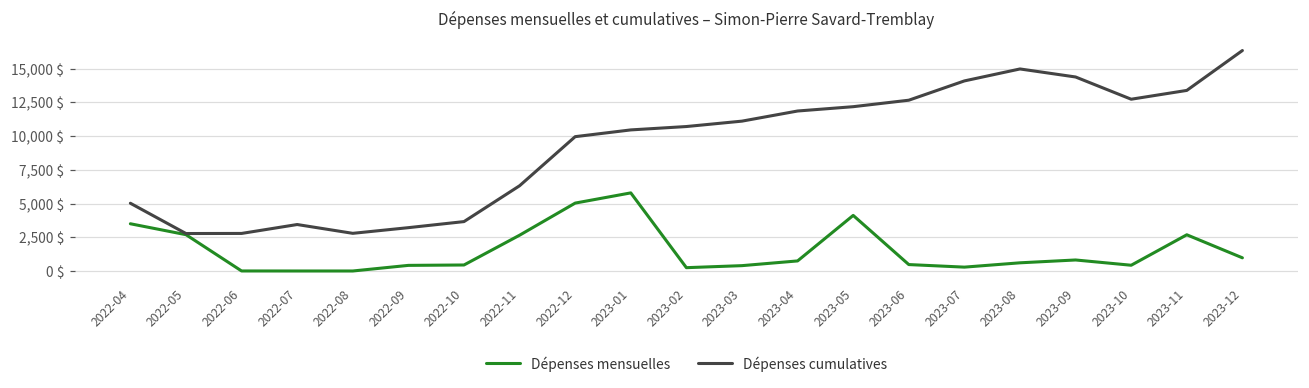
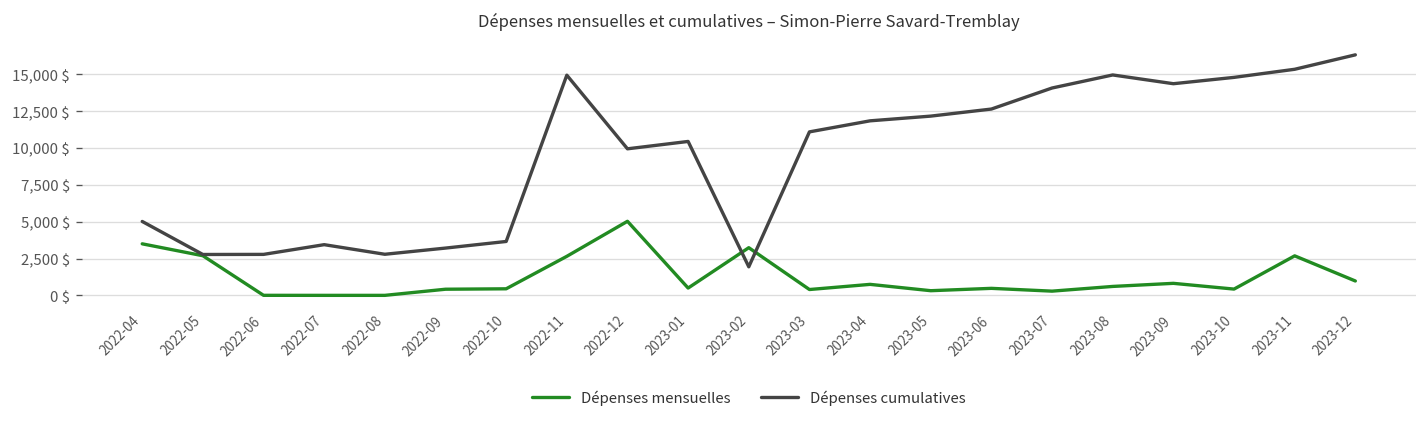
Dépenses cumulatives, 2022-11: 6,300 $ -> 15,000 $
Dépenses mensuelles, 2023-01: 5,800 $ -> 500 $
Dépenses mensuelles, 2023-02: 300 $ -> 3,200 $
Dépenses cumulatives, 2023-02: 10,700 $ -> 1,900 $
Dépenses mensuelles, 2023-05: 4,100 $ -> 300 $
Dépenses cumulatives, 2023-10: 12,700 $ -> 14,800 $
Dépenses cumulatives, 2023-11: 13,400 $ -> 15,400 $
